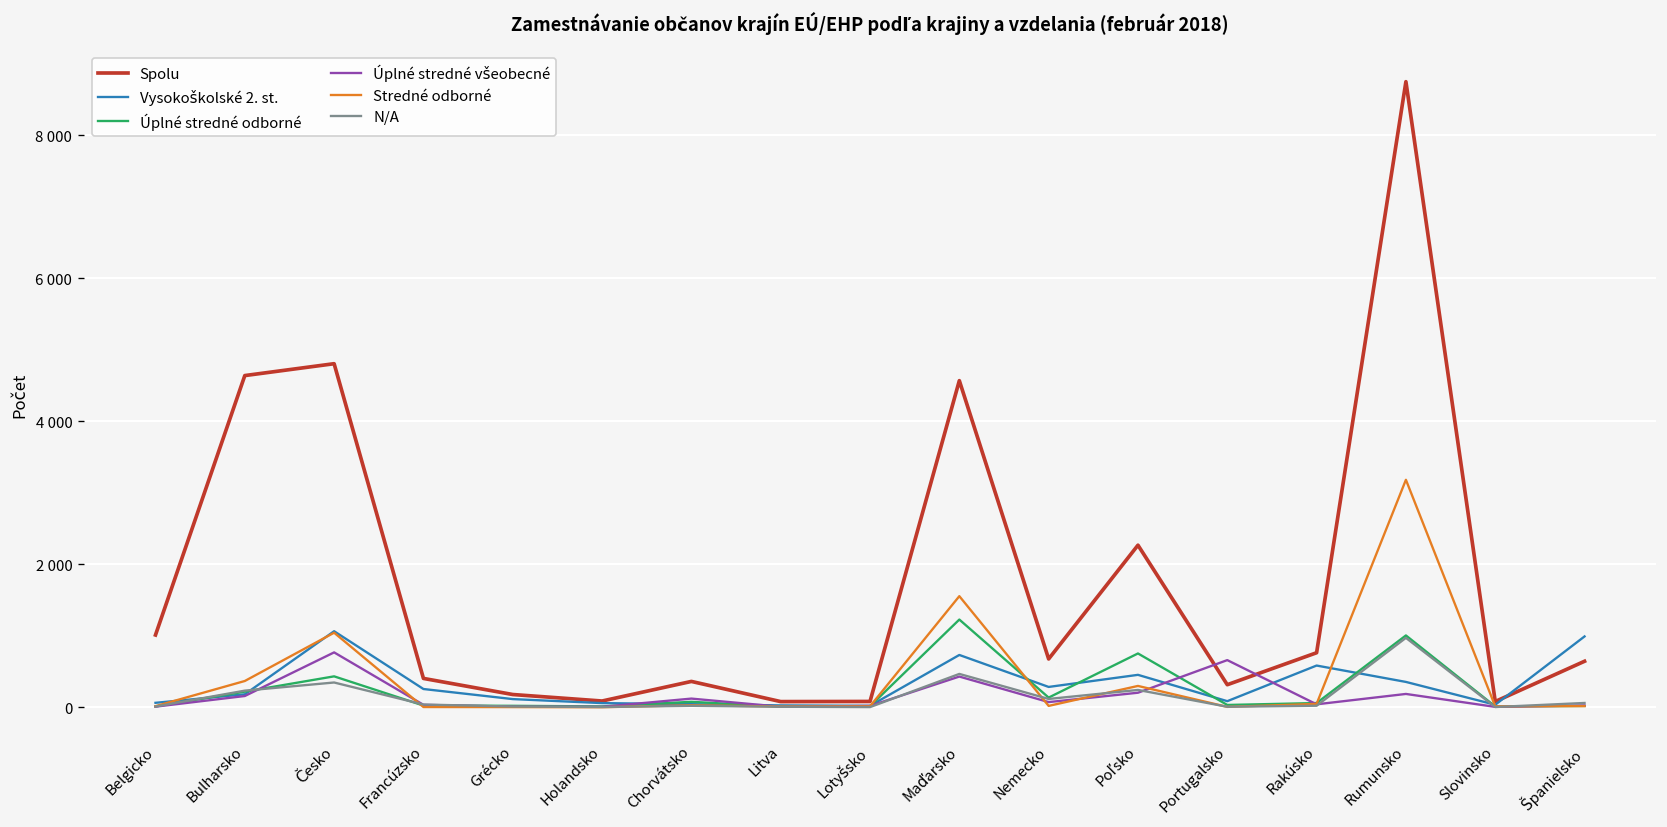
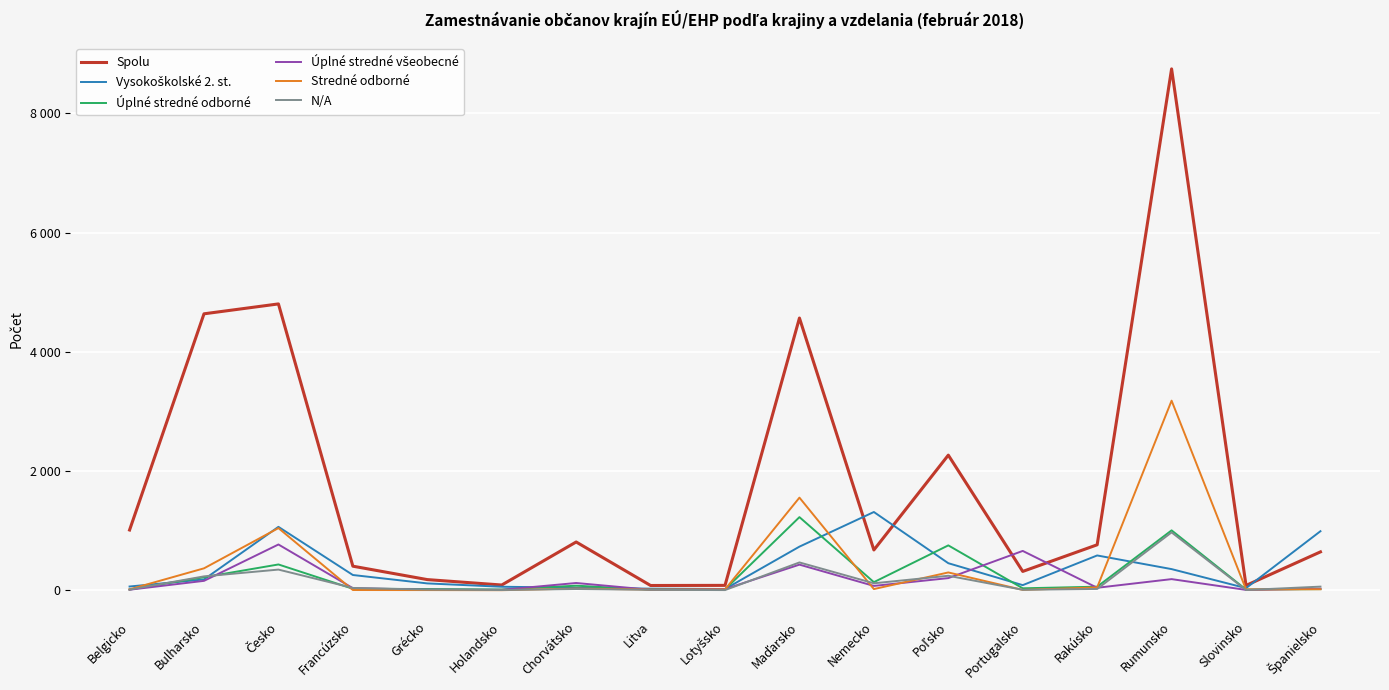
Spolu, Chorvátsko: 400 -> 800
Vysokoškolské 2. st., Nemecko: 300 -> 1300
